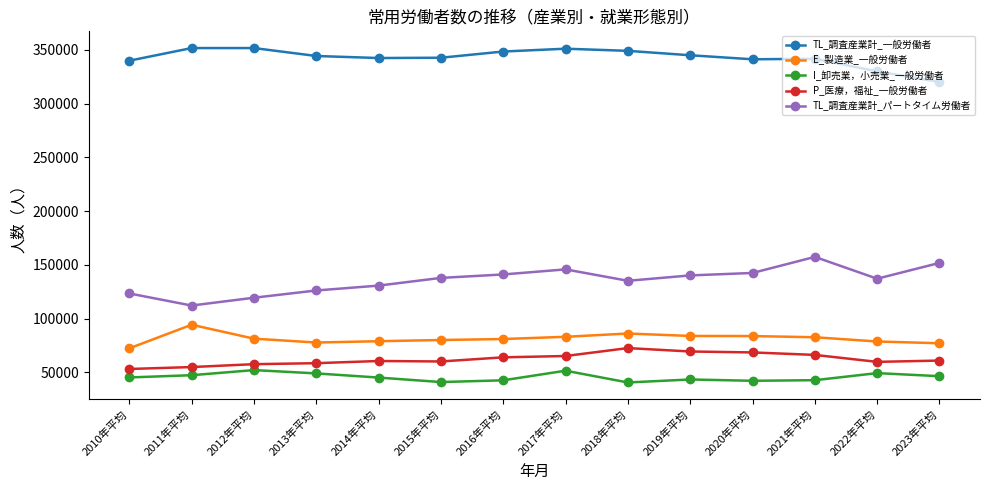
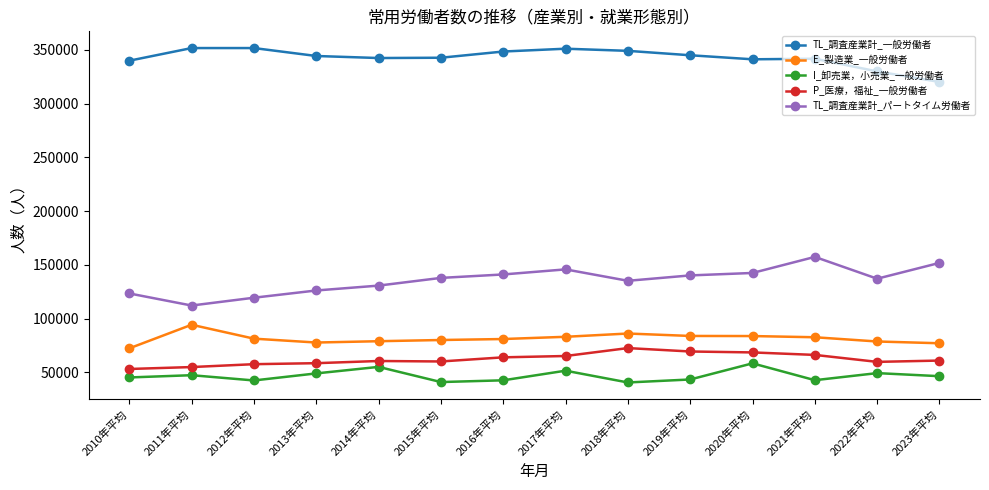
I_卸売業，小売業_一般労働者, 2012年平均: 52000 -> 42000
I_卸売業，小売業_一般労働者, 2014年平均: 45000 -> 55000
I_卸売業，小売業_一般労働者, 2020年平均: 42000 -> 58000
